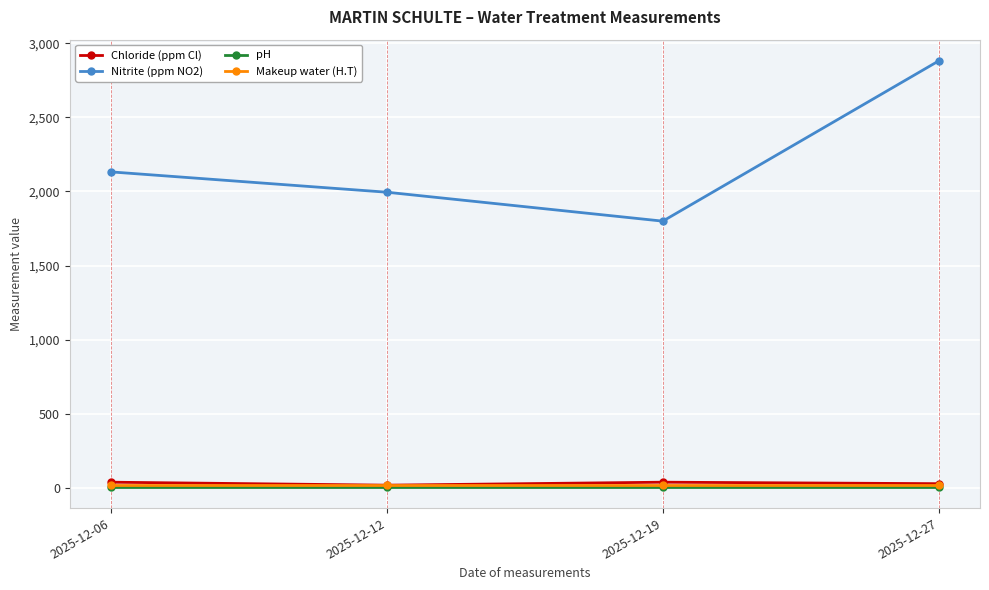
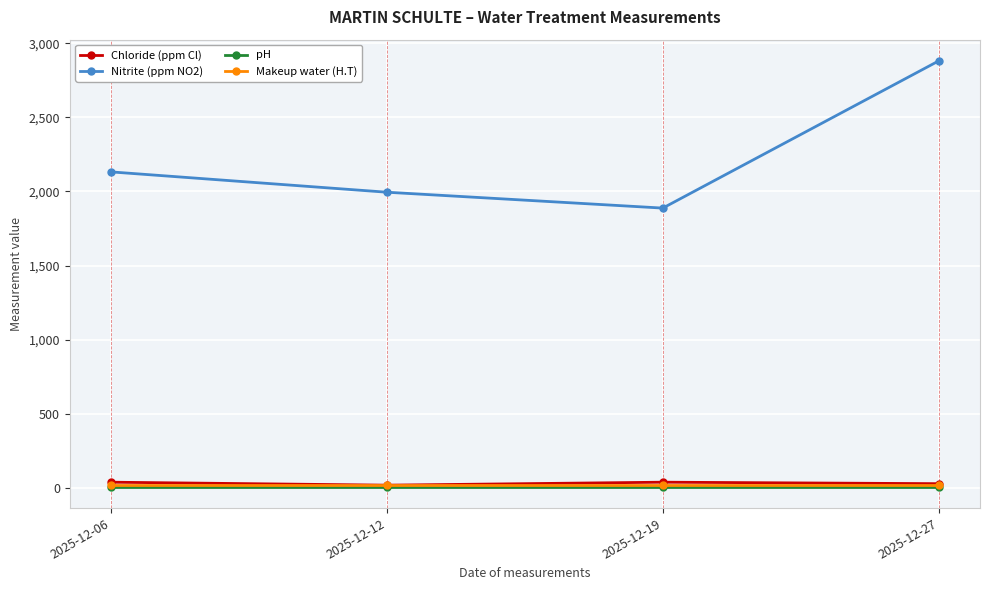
Nitrite (ppm NO2), 2025-12-19: 1,800 -> 1,890
